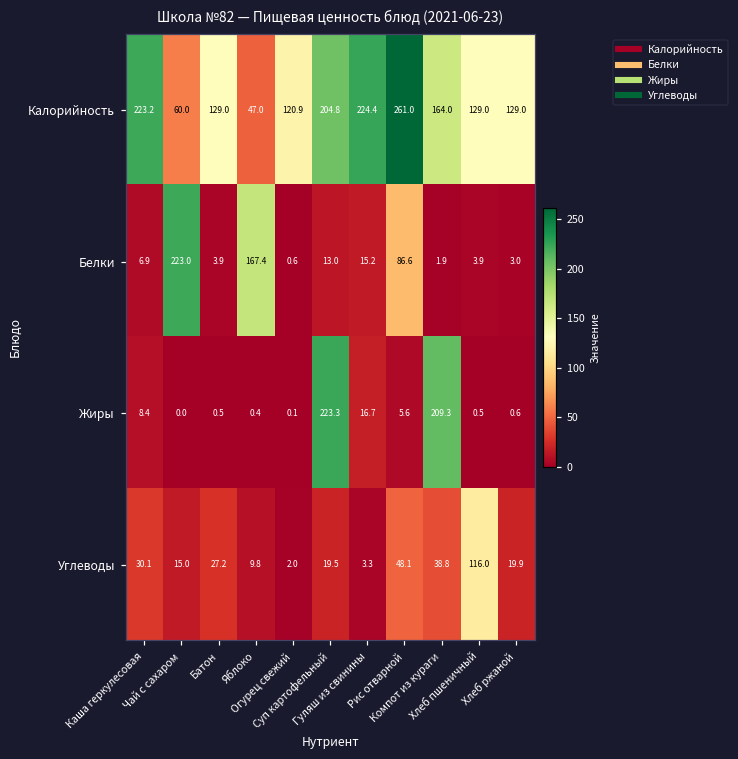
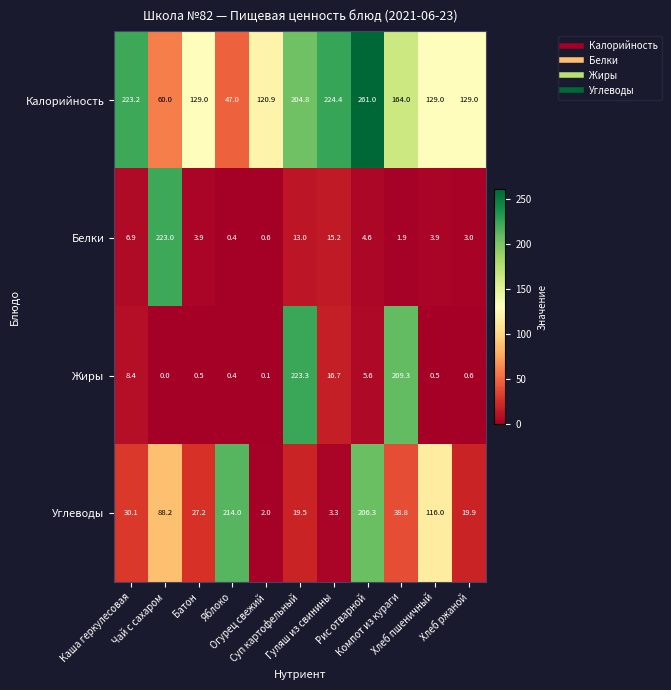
Белки, Яблоко: 167.4 -> 0.4
Белки, Рис отварной: 86.6 -> 4.6
Углеводы, Чай с сахаром: 15.0 -> 88.2
Углеводы, Яблоко: 9.8 -> 214.0
Углеводы, Рис отварной: 48.1 -> 206.3
